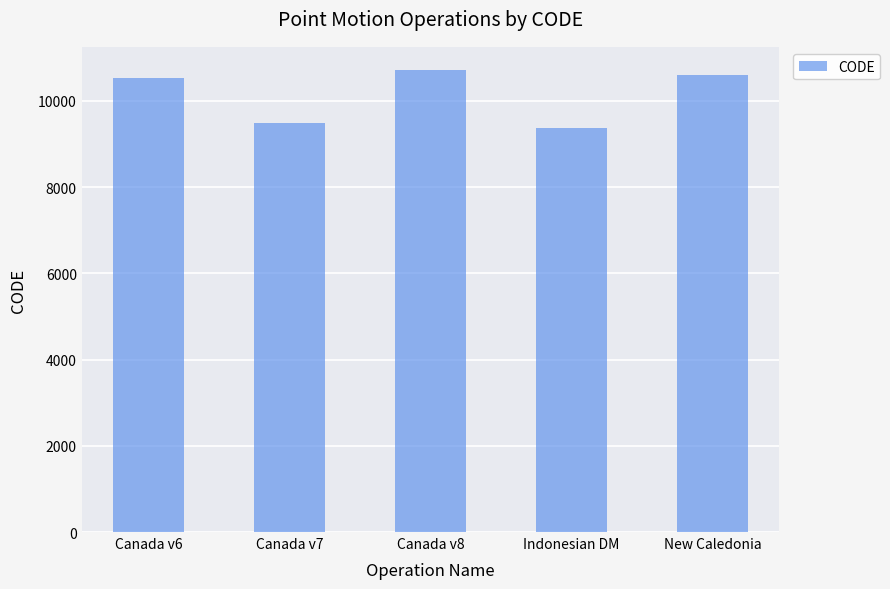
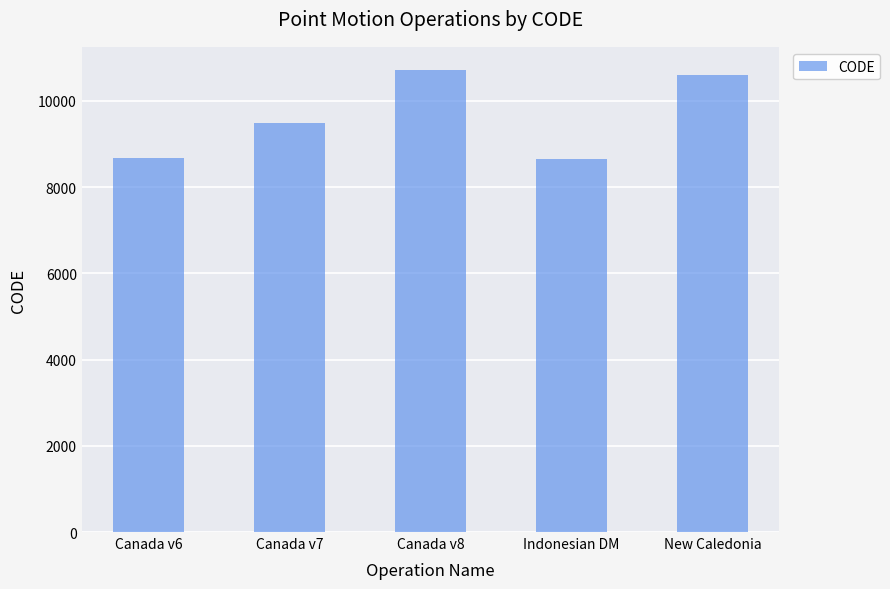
Canada v6: 10500 -> 8700
Indonesian DM: 9400 -> 8700
